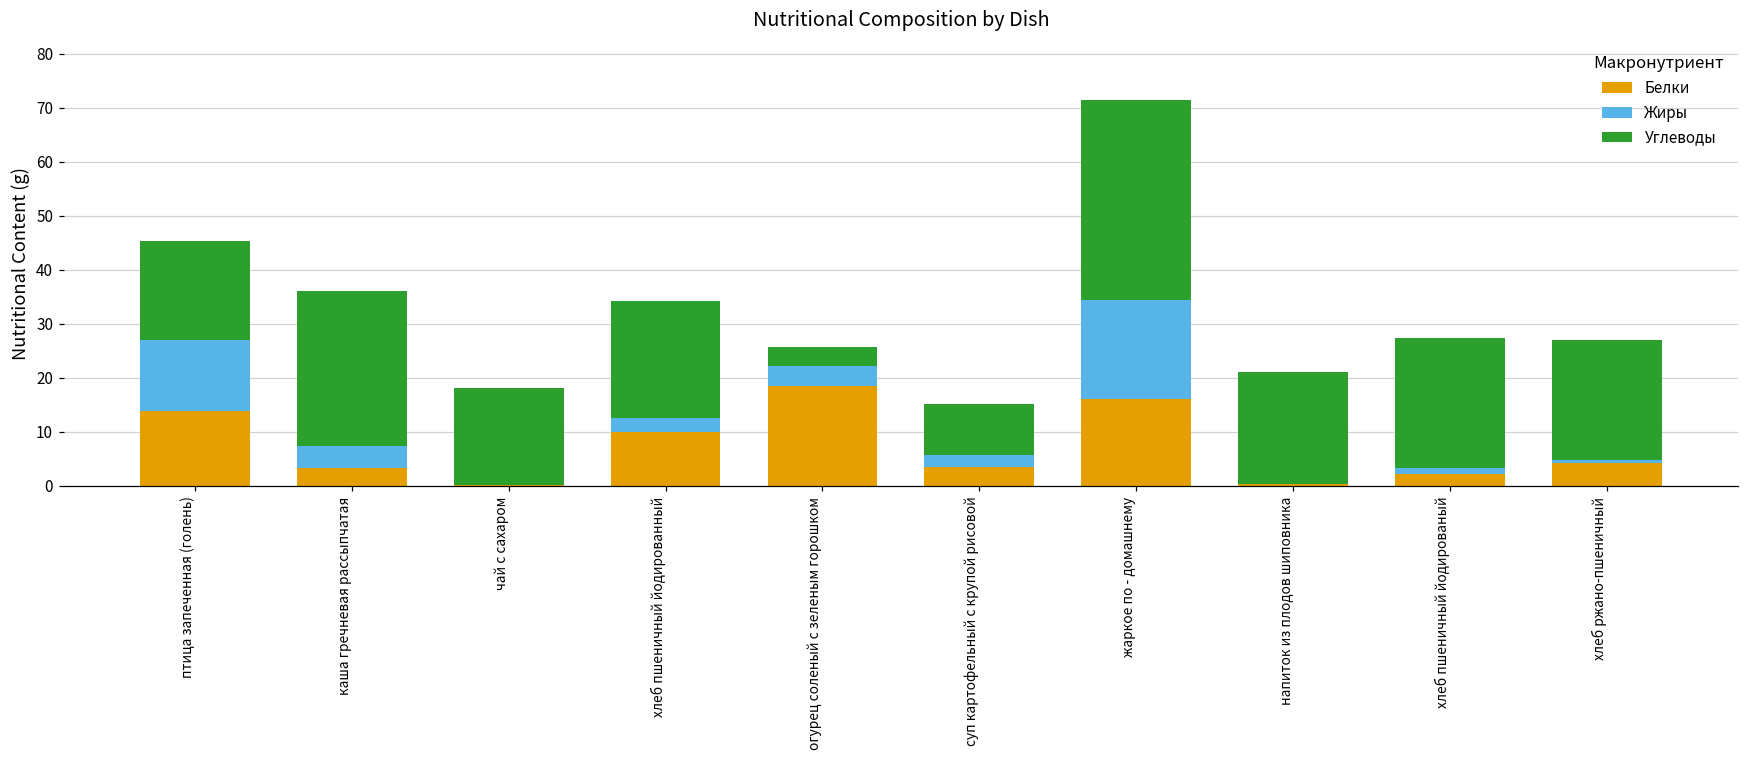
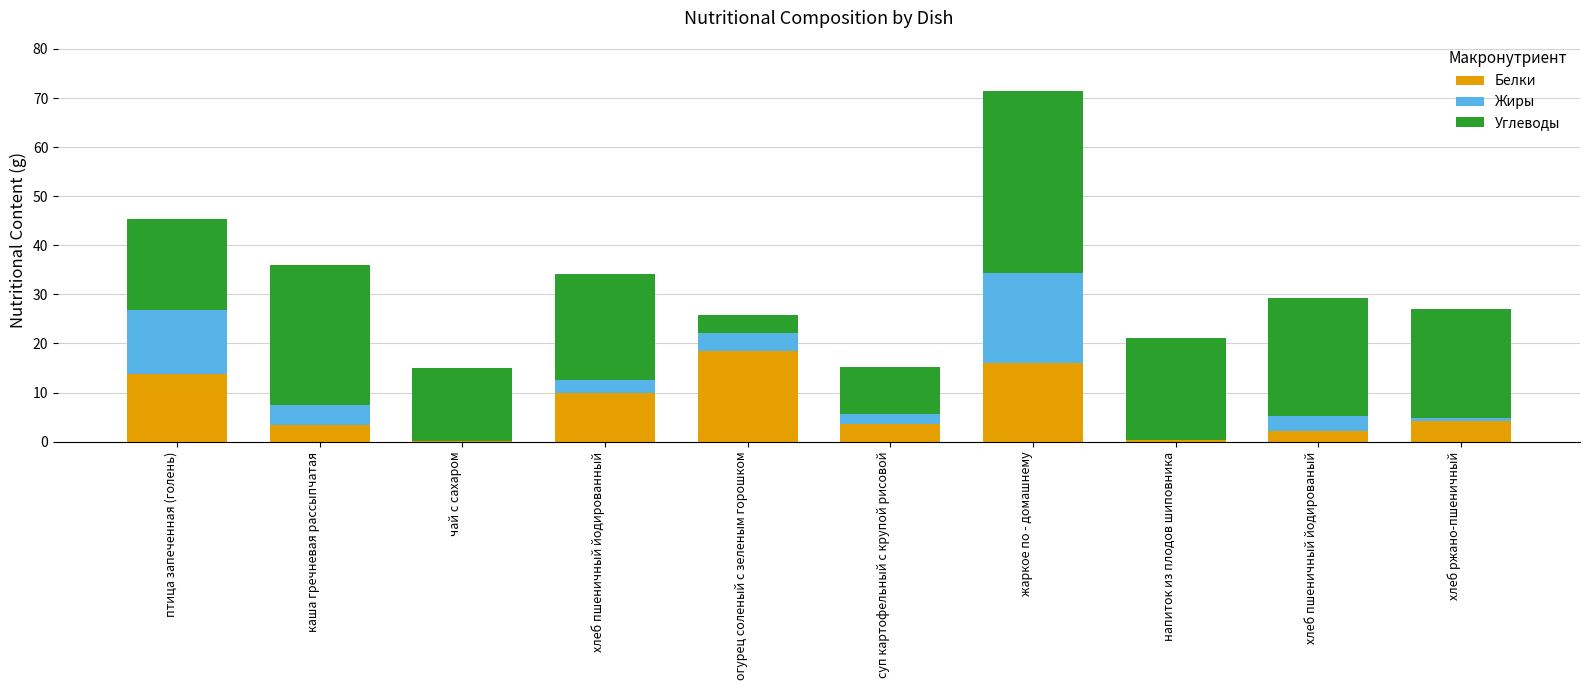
Углеводы, чай с сахаром: 18 -> 15
Жиры, хлеб пшеничный йодированый: 1 -> 3
